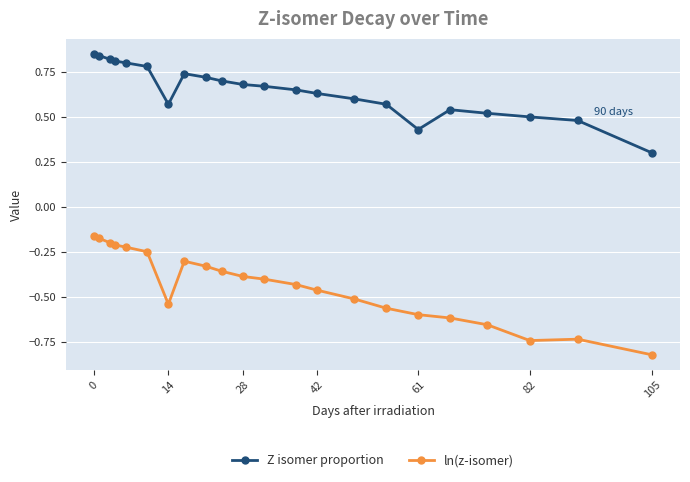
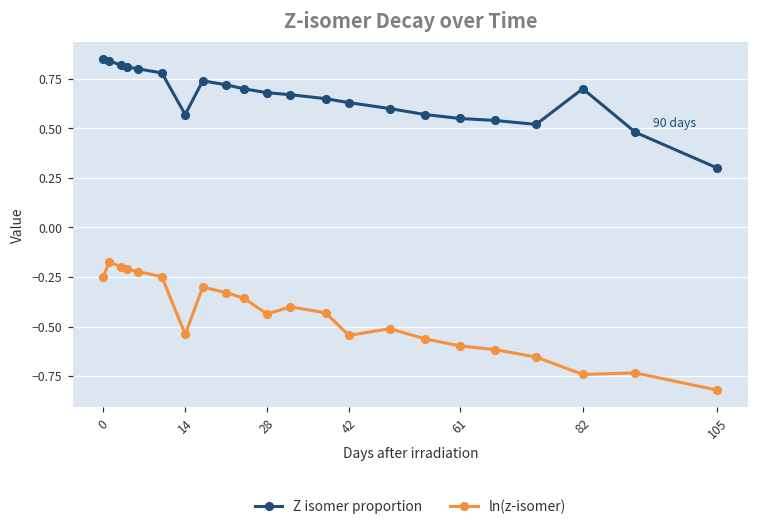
ln(z-isomer), 0: -0.16 -> -0.25
ln(z-isomer), 28: -0.39 -> -0.44
ln(z-isomer), 42: -0.46 -> -0.54
Z isomer proportion, 61: 0.43 -> 0.55
Z isomer proportion, 82: 0.5 -> 0.7
